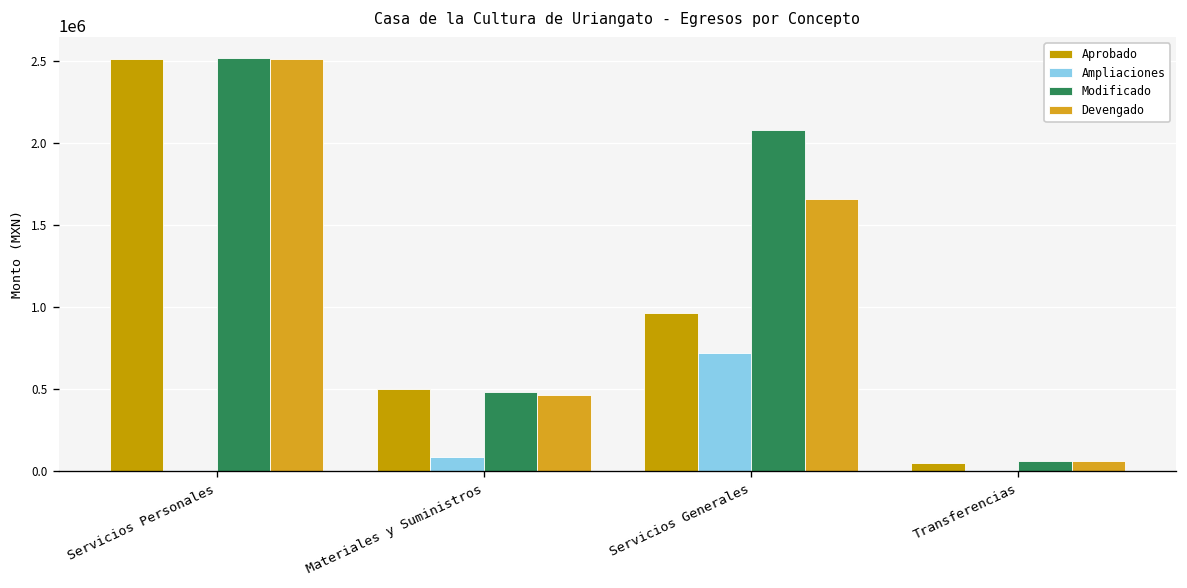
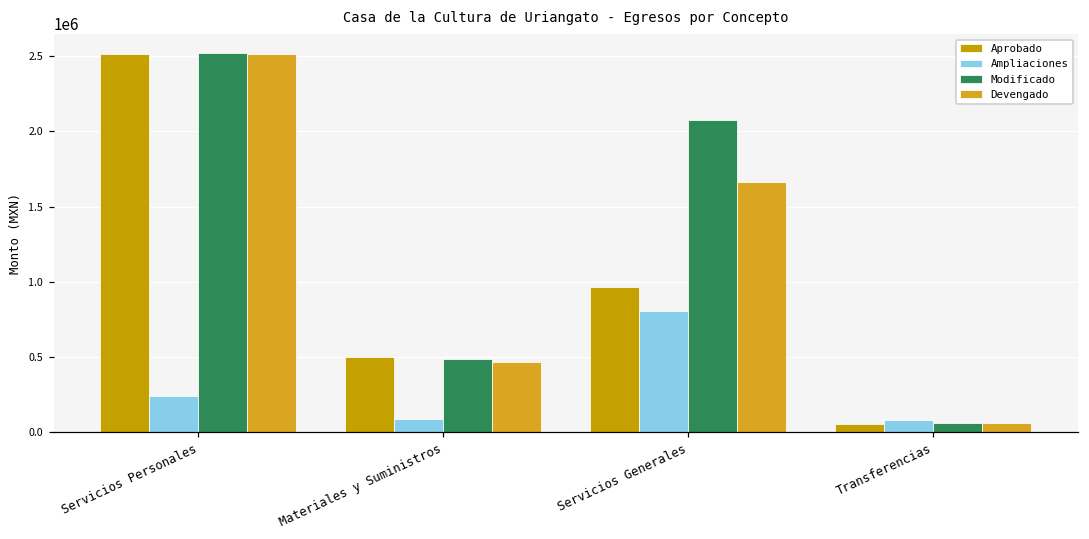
Ampliaciones, Servicios Personales: 10000 -> 240000
Ampliaciones, Servicios Generales: 720000 -> 810000
Ampliaciones, Transferencias: 10000 -> 80000
